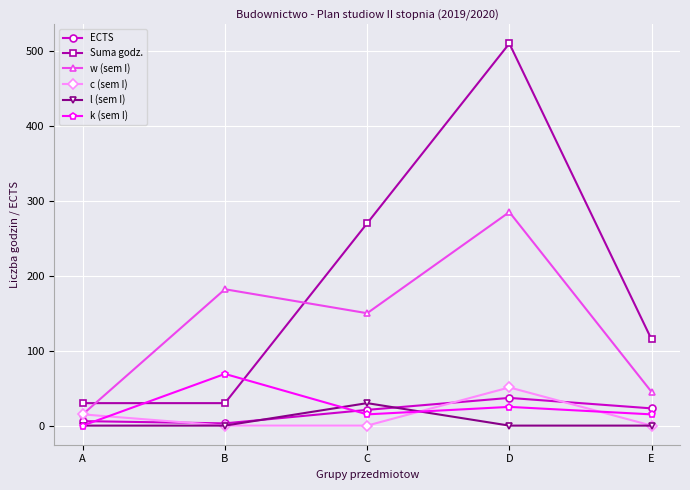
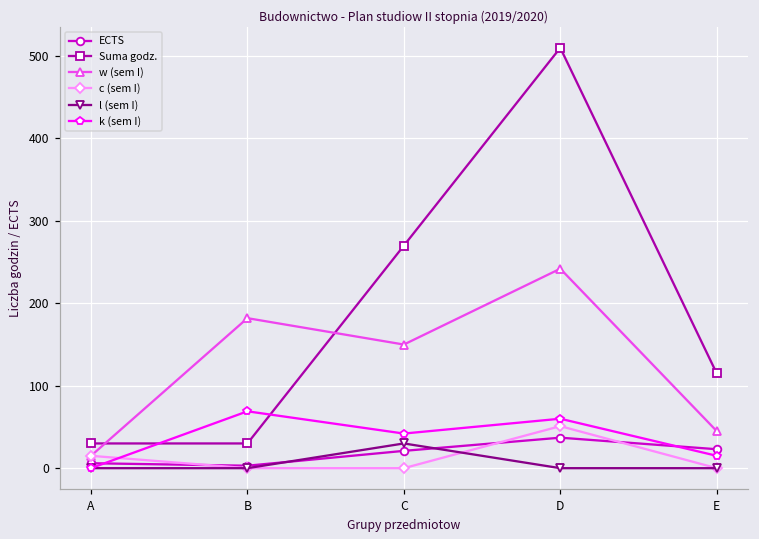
k (sem I), C: 20 -> 40
w (sem I), D: 290 -> 240
k (sem I), D: 30 -> 60
